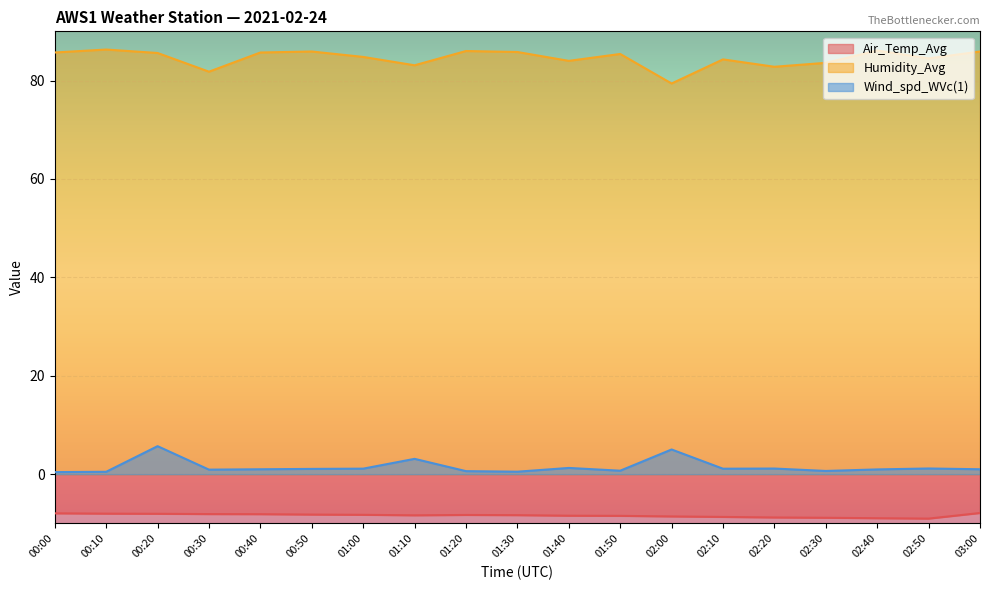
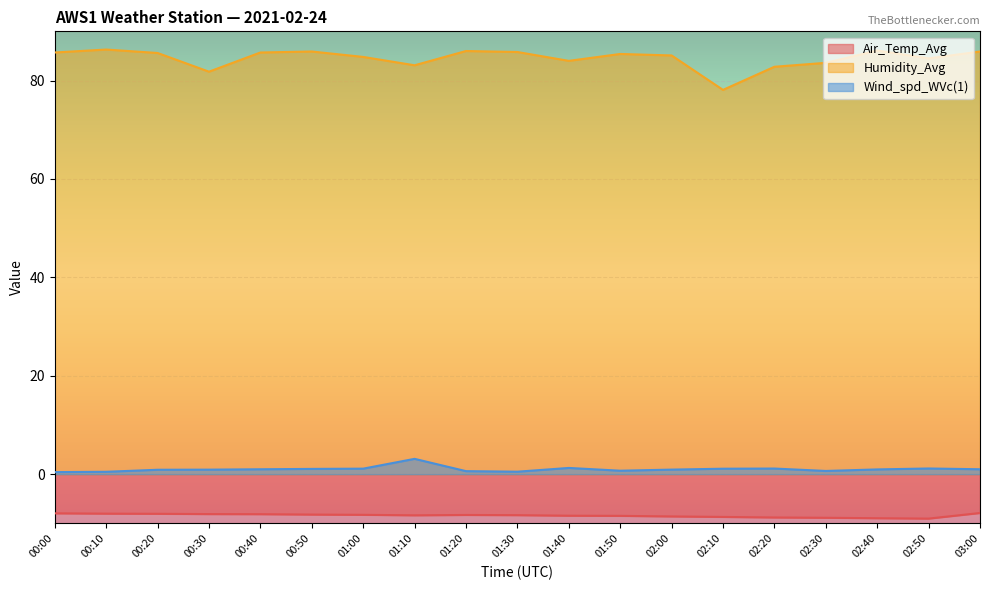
Wind_spd_WVc(1), 00:20: 6 -> 1
Humidity_Avg, 02:00: 79 -> 85
Wind_spd_WVc(1), 02:00: 5 -> 1
Humidity_Avg, 02:10: 84 -> 78
